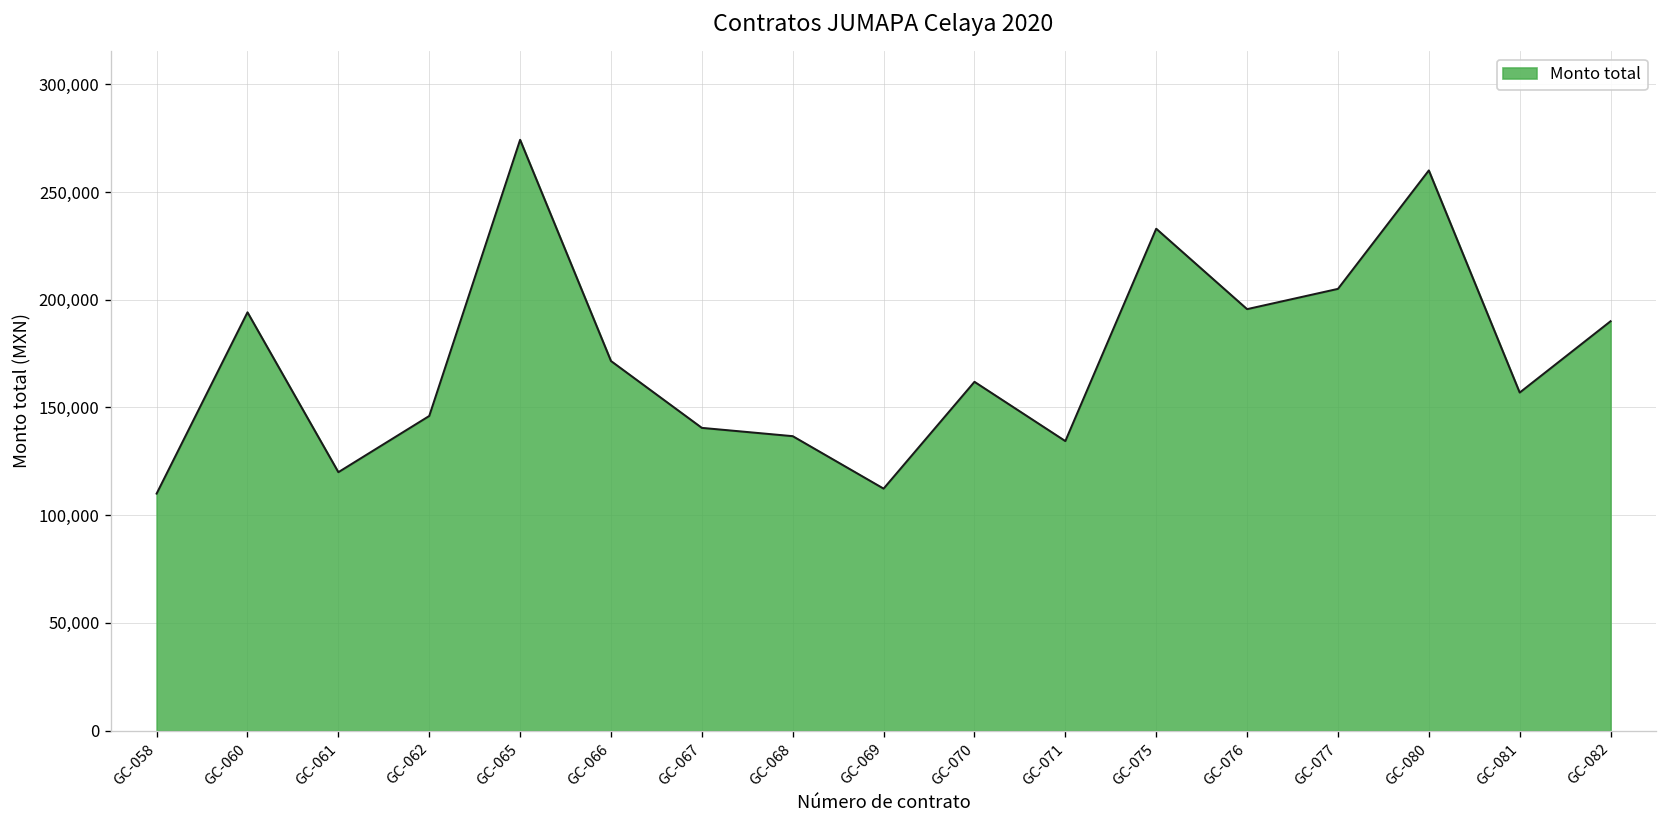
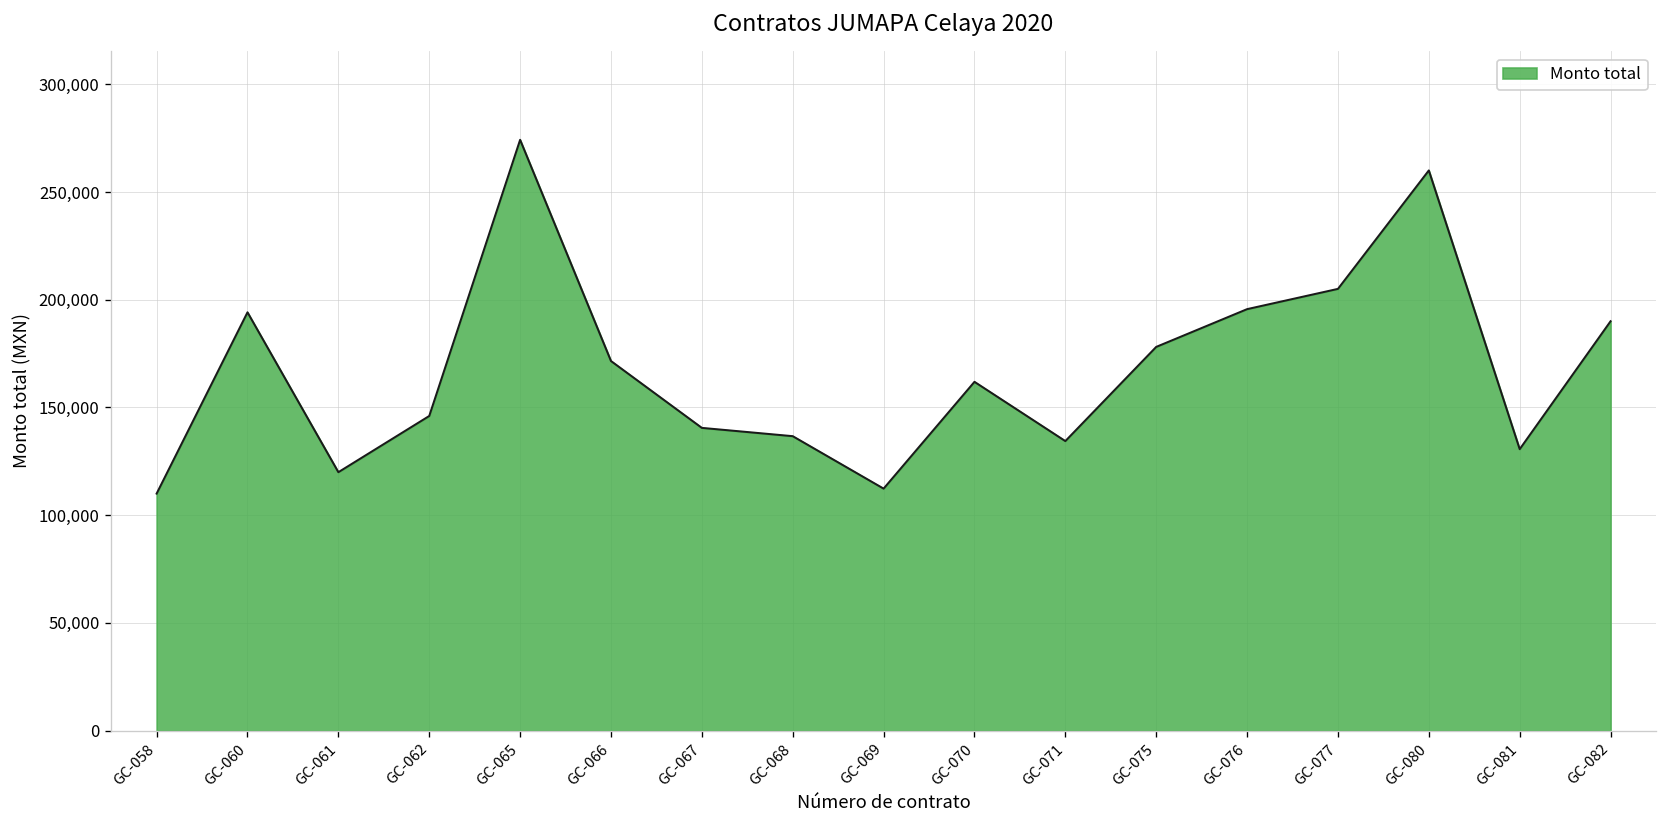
GC-075: 233,000 -> 178,000
GC-081: 157,000 -> 131,000
